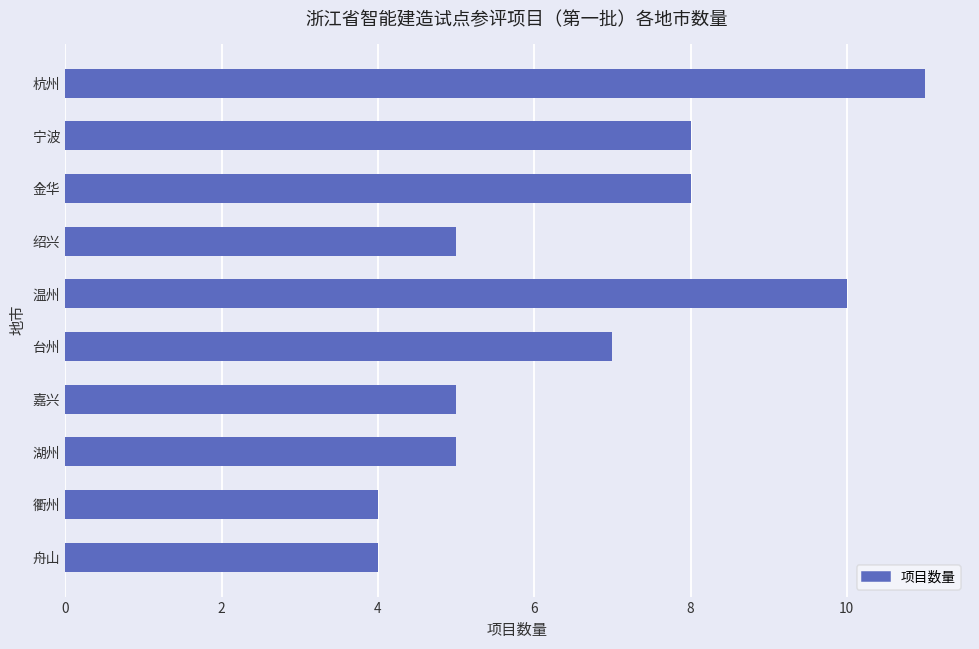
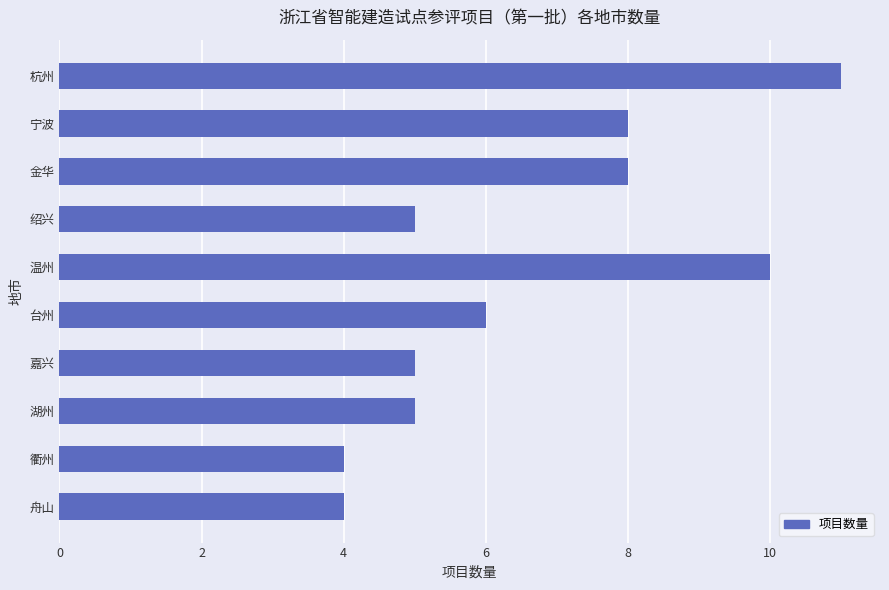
台州: 7 -> 6
